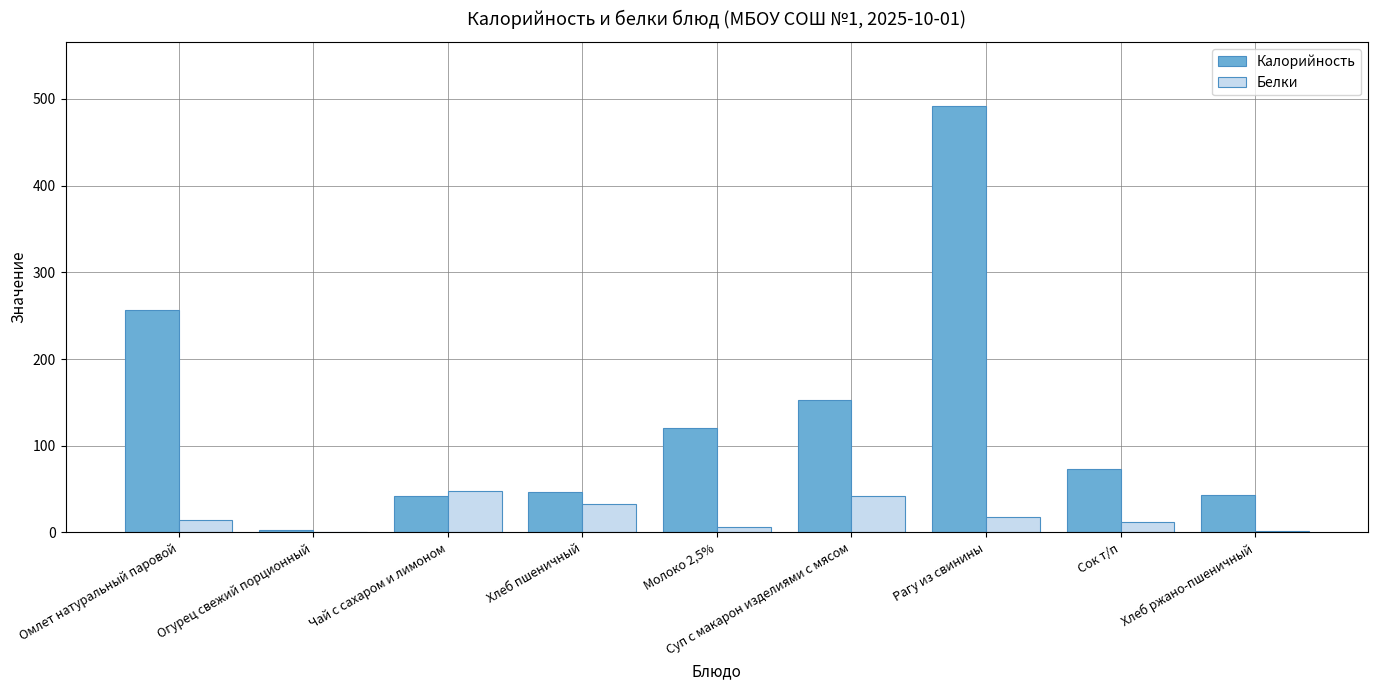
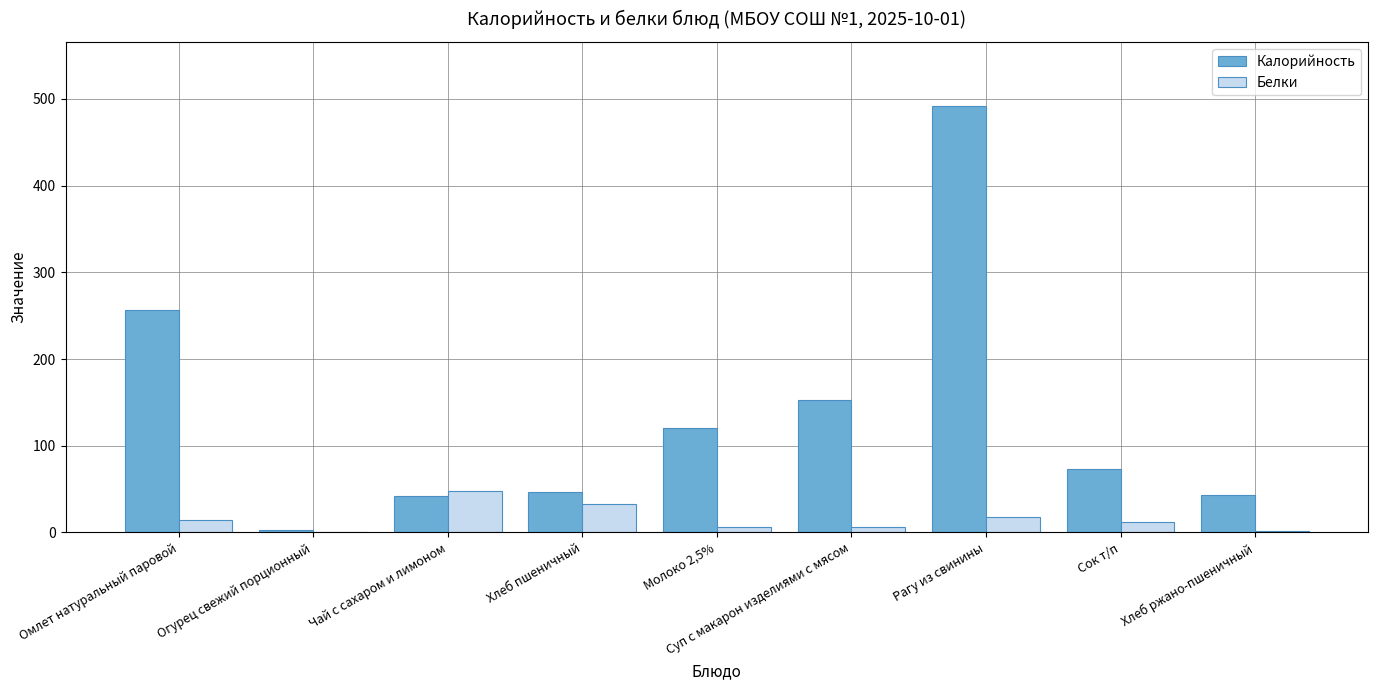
Белки, Суп с макарон изделиями с мясом: 40 -> 10
